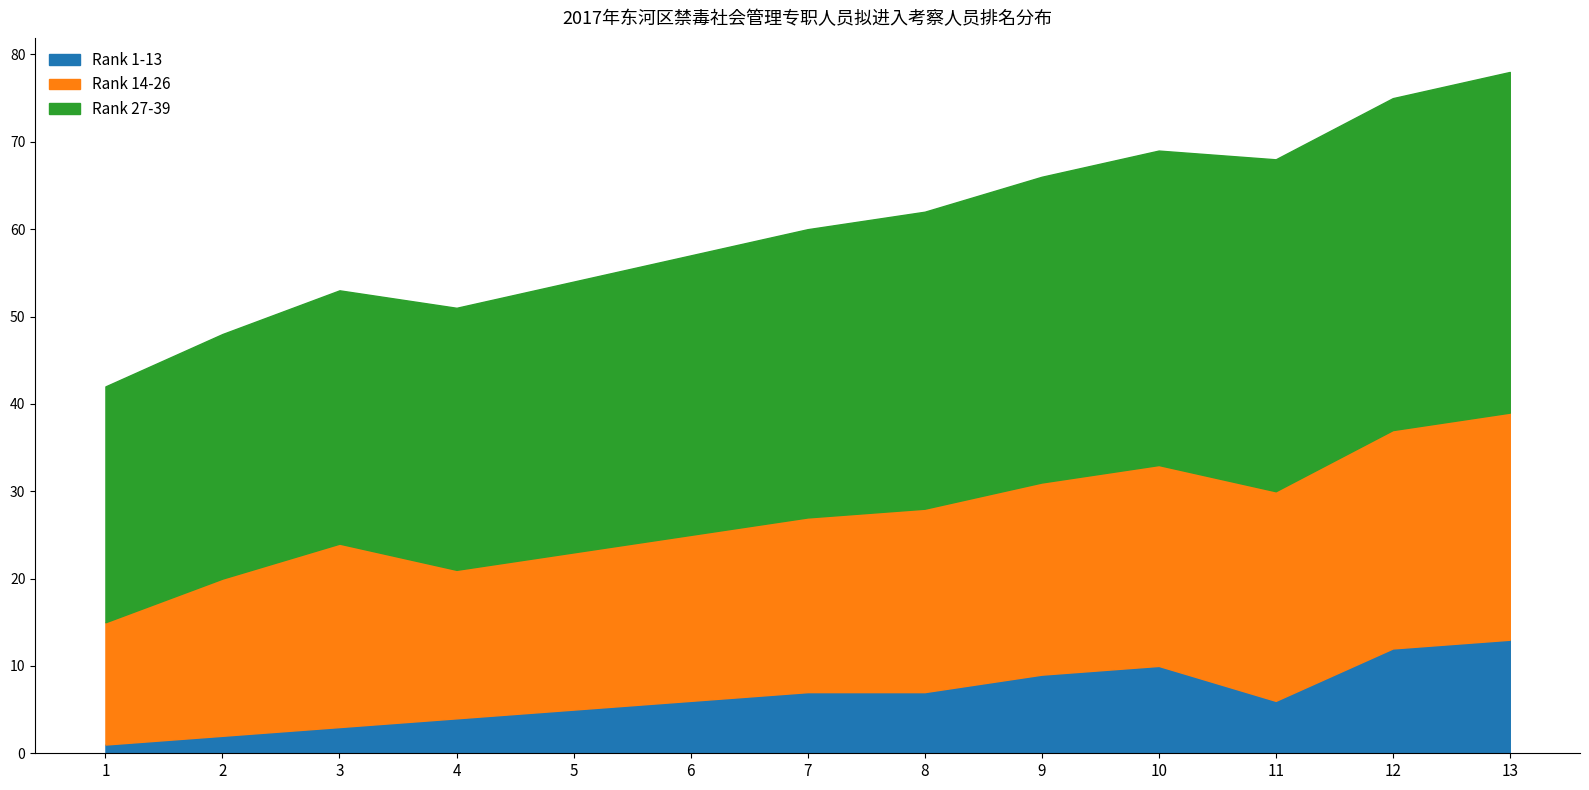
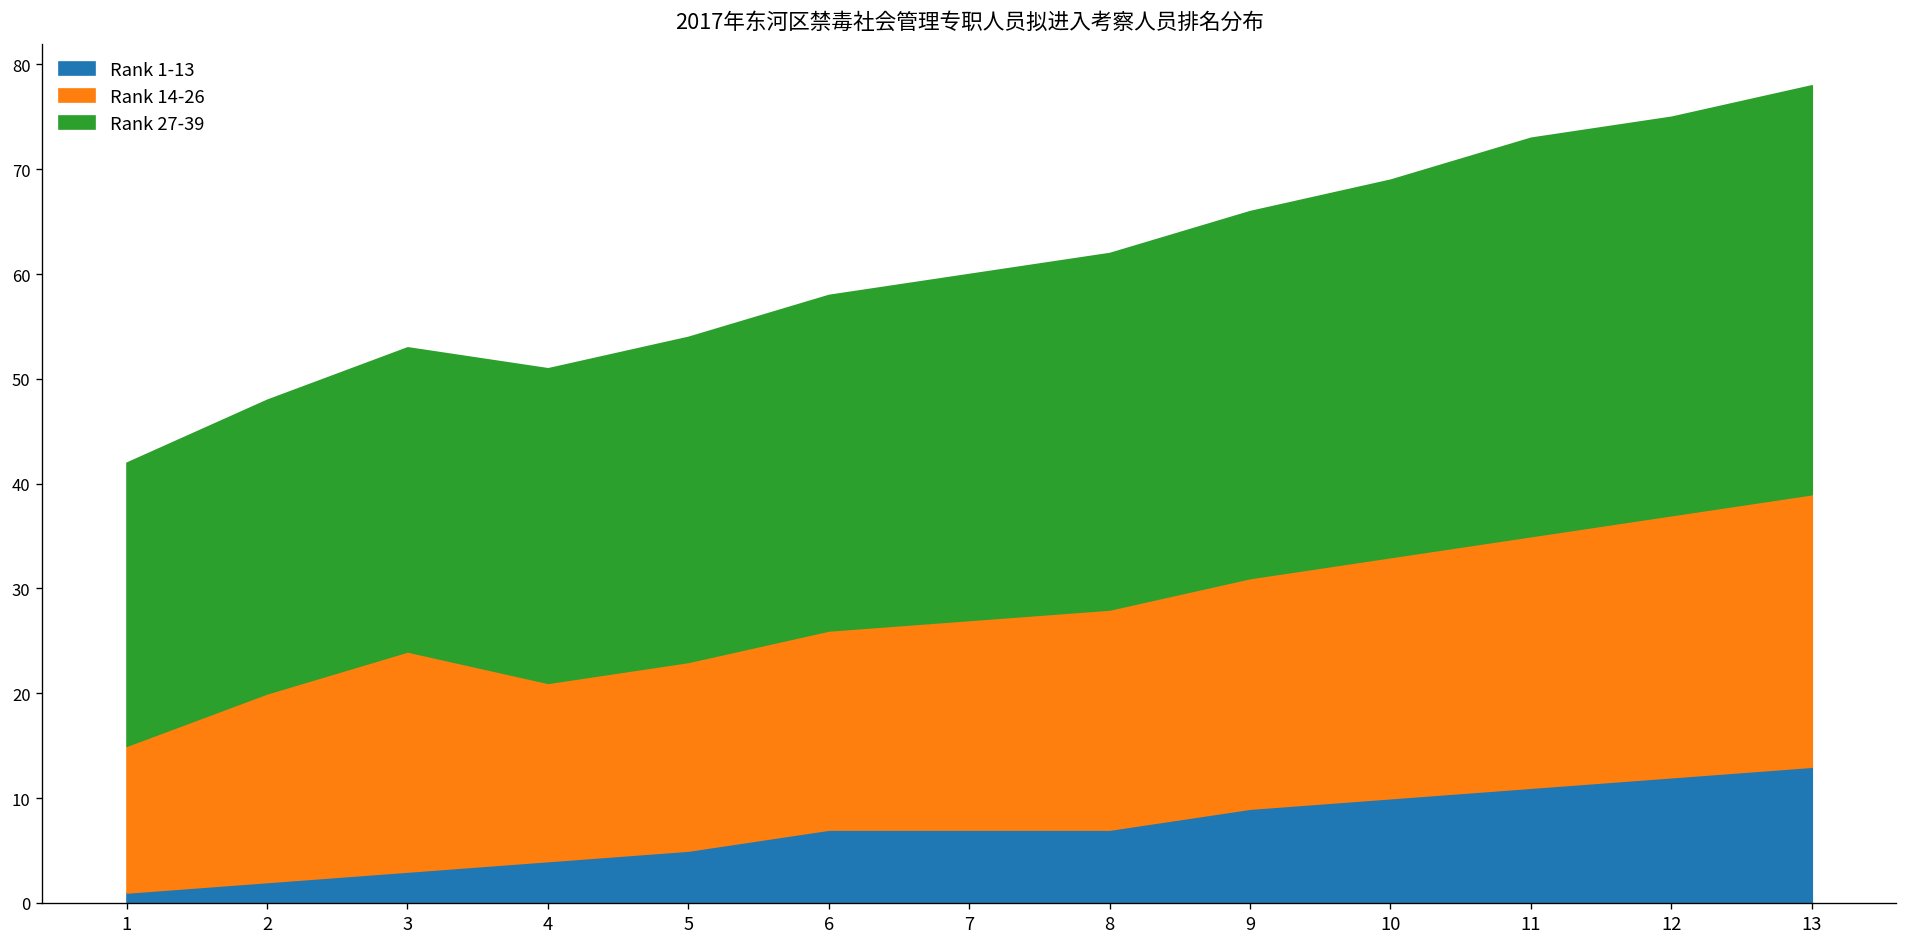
Rank 1-13, 6: 6 -> 7
Rank 1-13, 11: 6 -> 11
